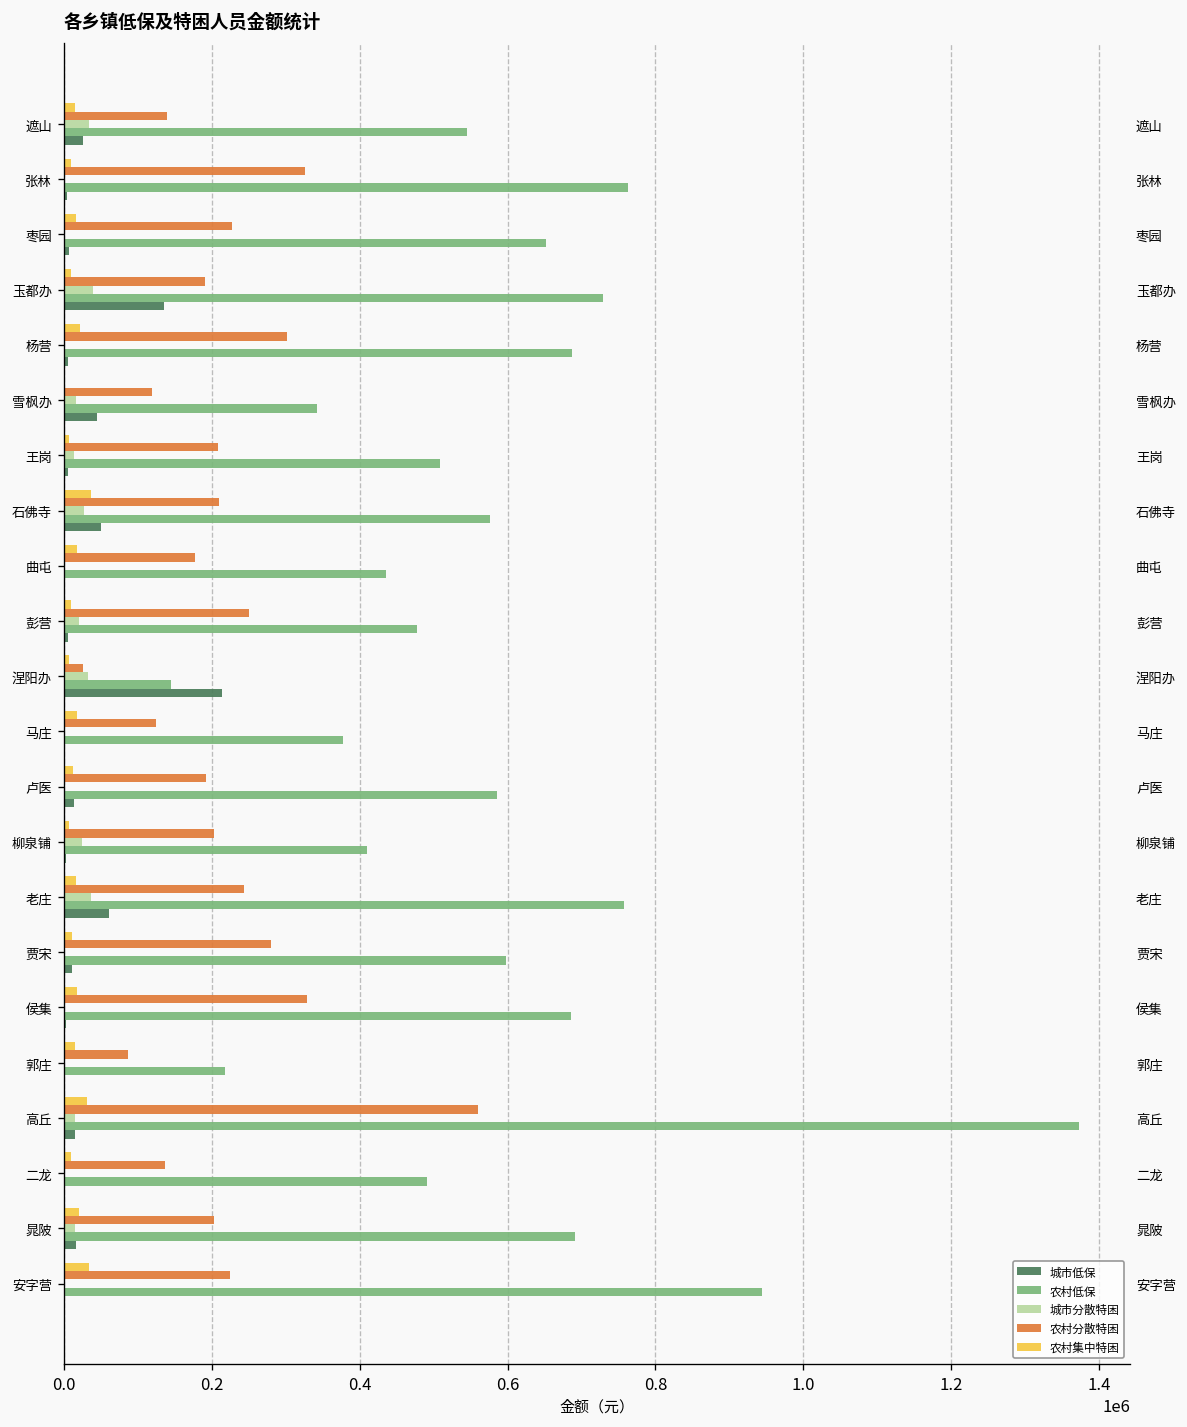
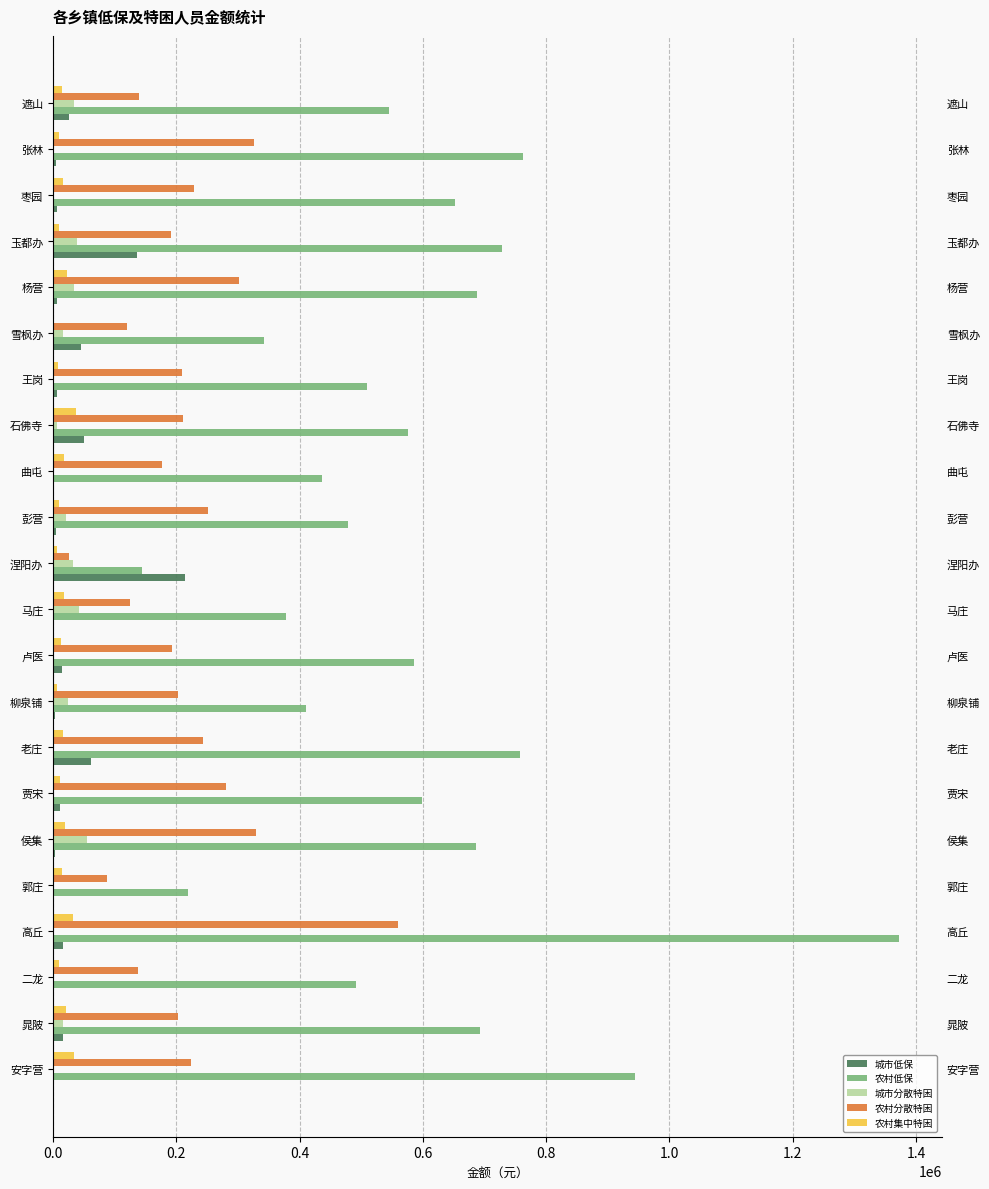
城市分散特困, 杨营: 0 -> 30000
城市分散特困, 王岗: 10000 -> 0
城市分散特困, 石佛寺: 30000 -> 10000
城市分散特困, 马庄: 0 -> 40000
城市分散特困, 老庄: 40000 -> 0
城市分散特困, 侯集: 0 -> 60000
城市分散特困, 高丘: 20000 -> 0
